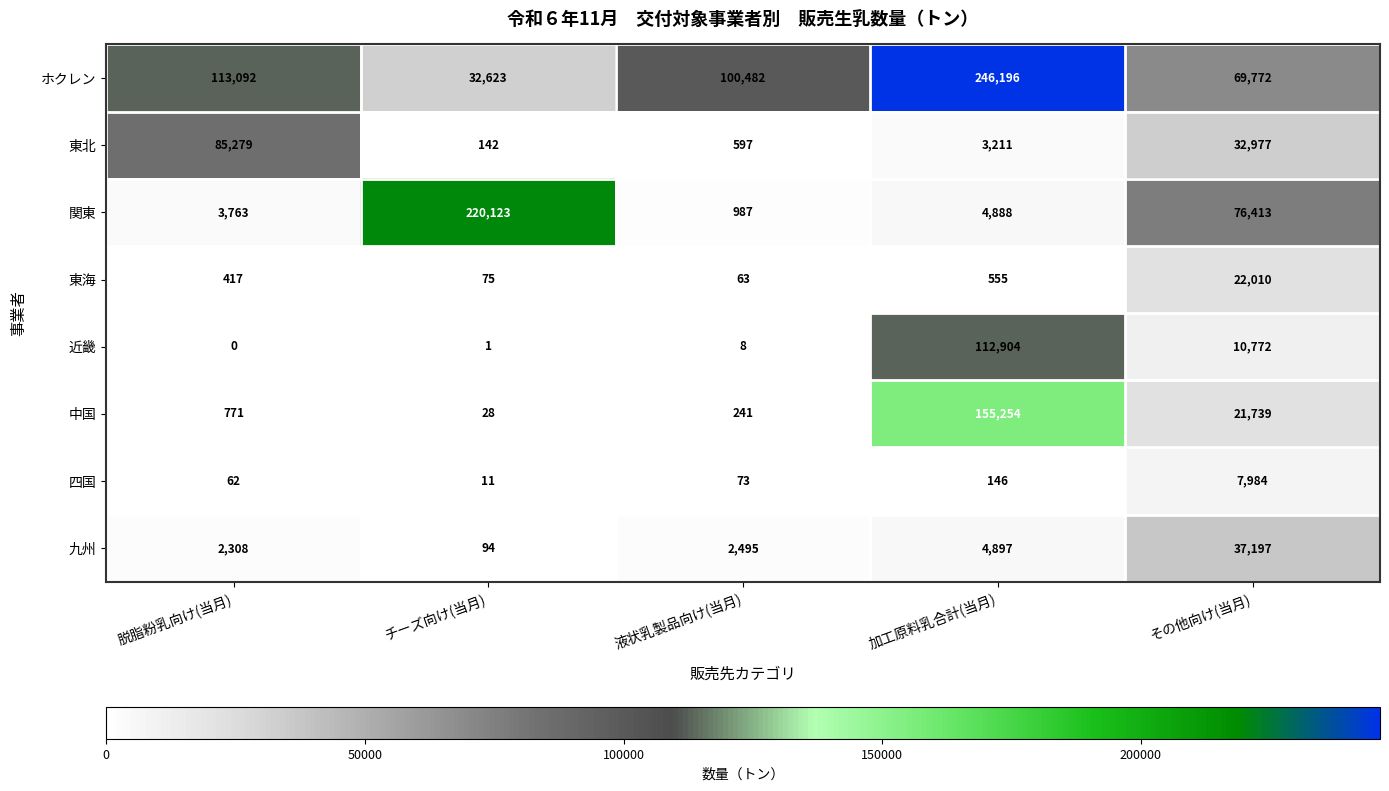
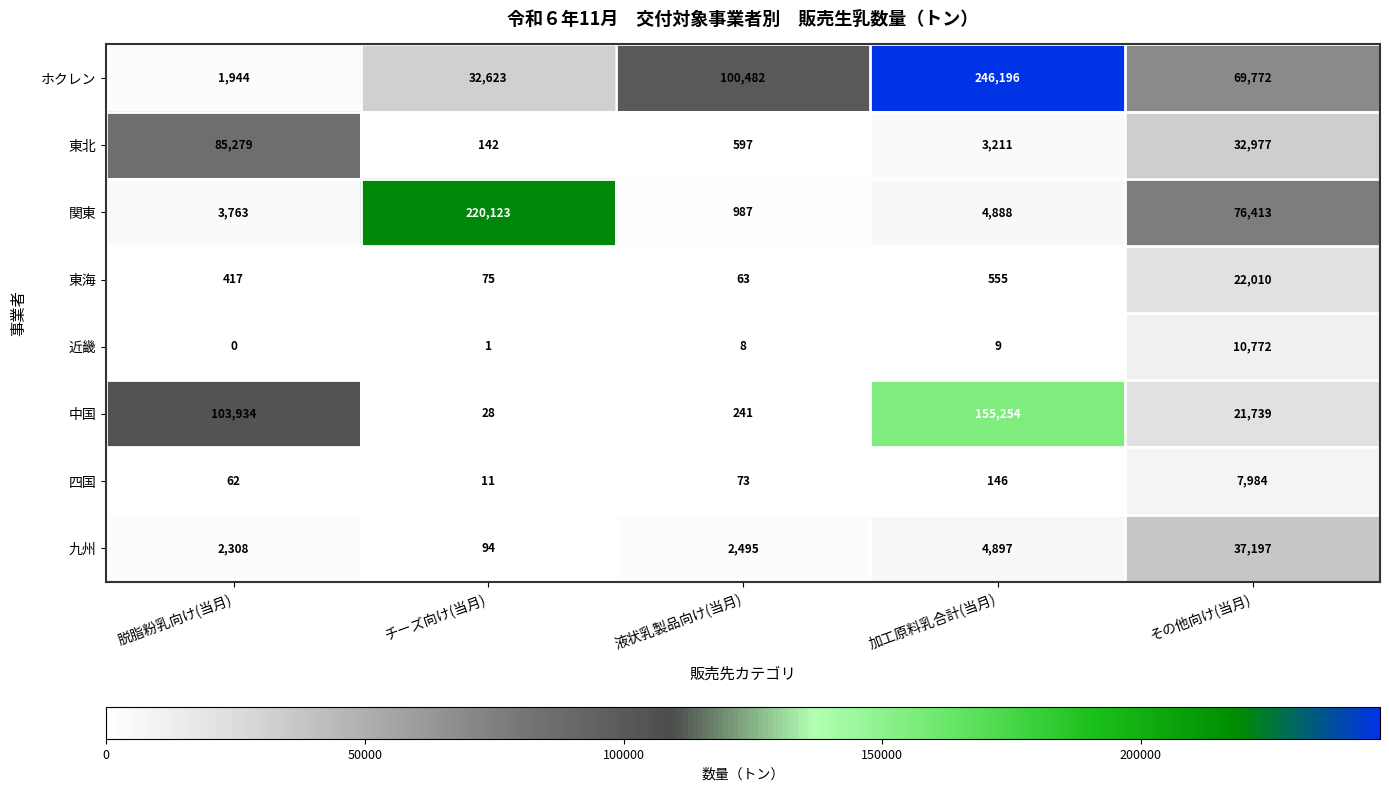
ホクレン, 脱脂粉乳向け(当月): 113,092 -> 1,944
近畿, 加工原料乳合計(当月): 112,904 -> 9
中国, 脱脂粉乳向け(当月): 771 -> 103,934
